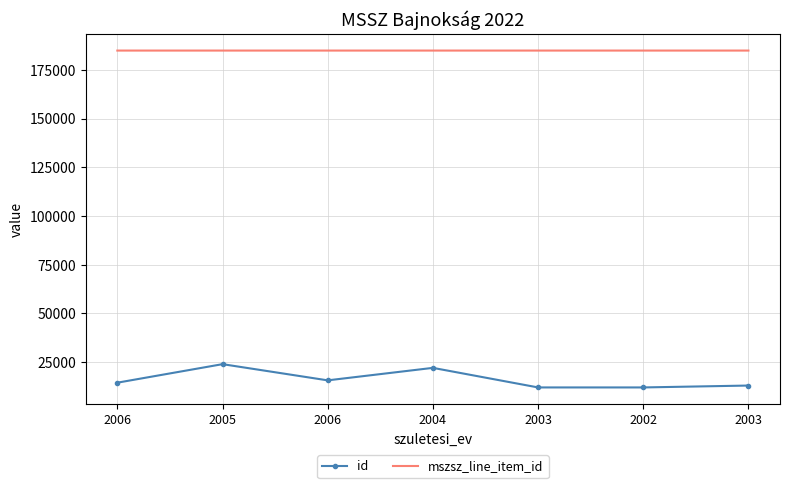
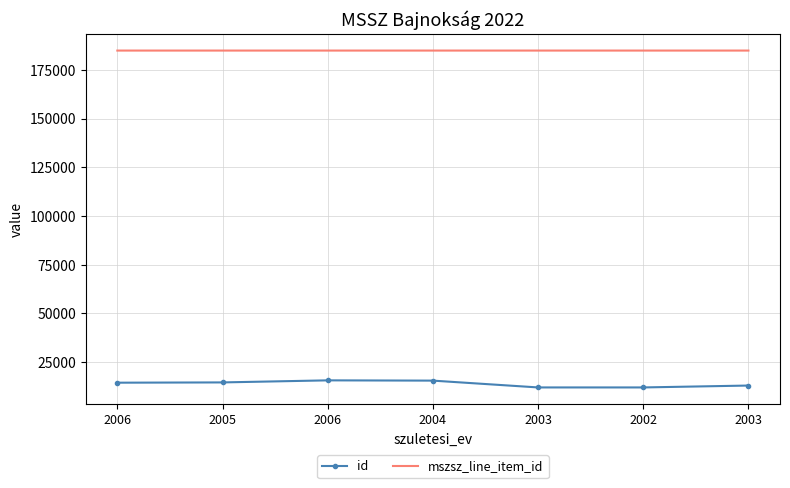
id, 2005: 24000 -> 15000
id, 2004: 22000 -> 16000
